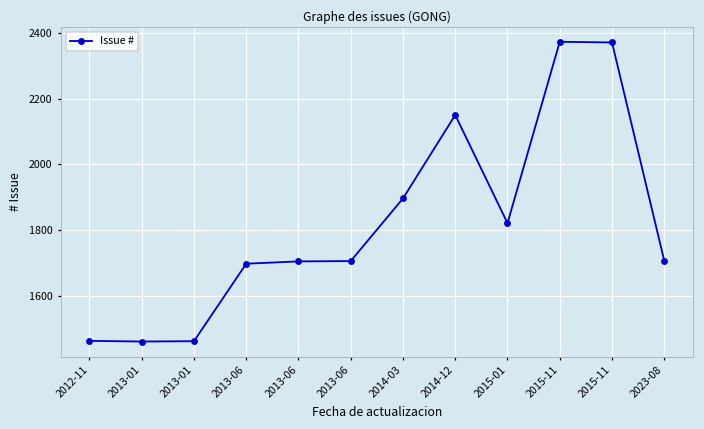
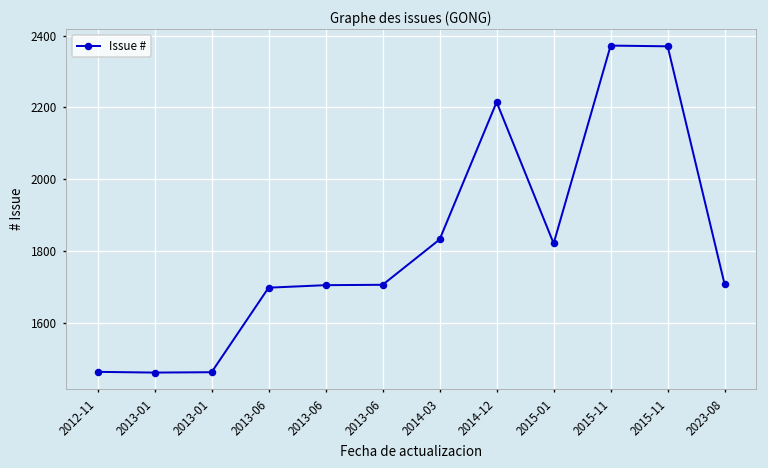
2014-03: 1900 -> 1830
2014-12: 2150 -> 2220
